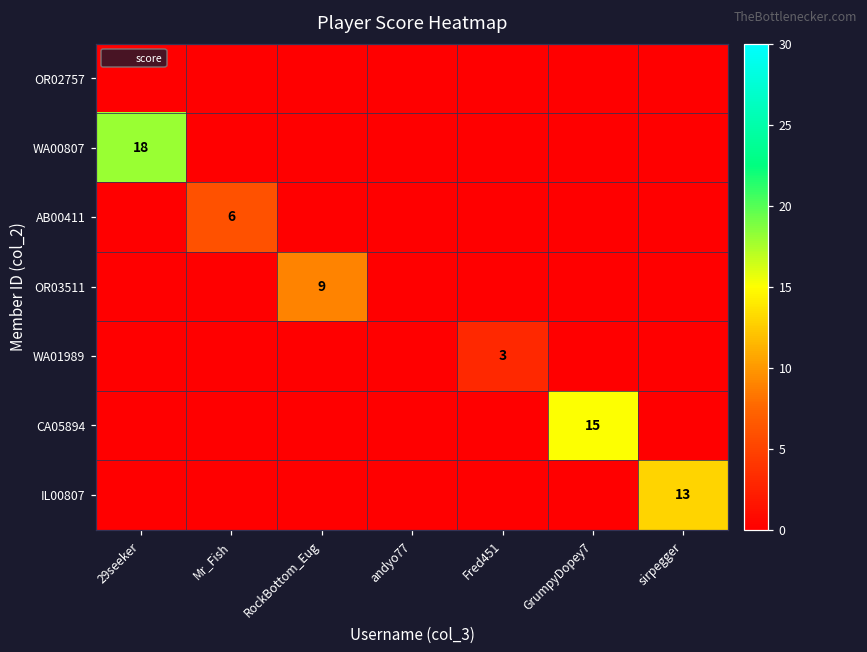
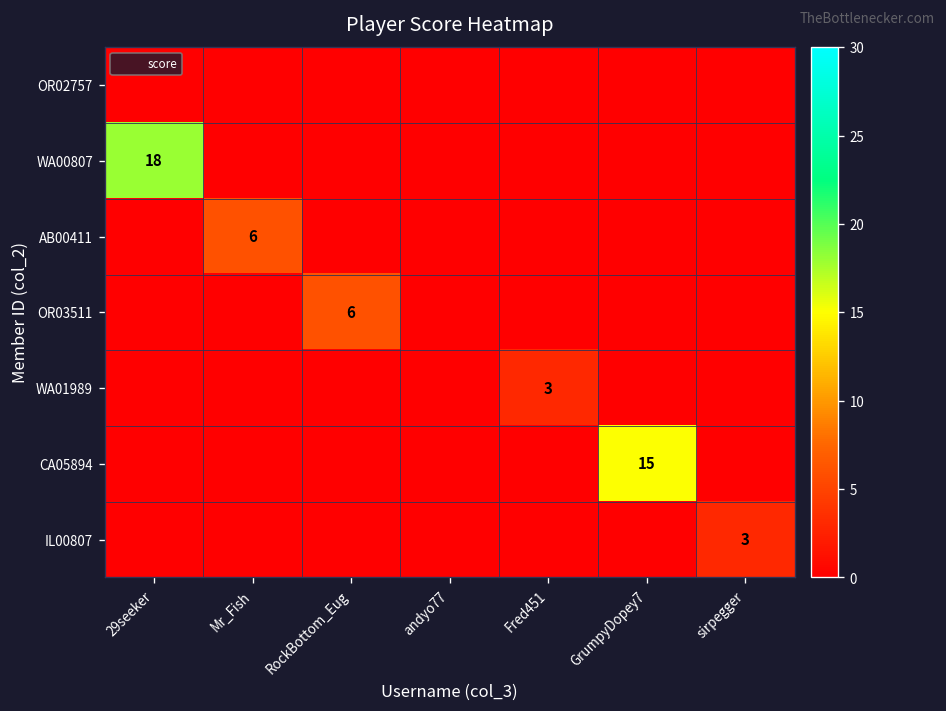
OR03511, RockBottom_Eug: 9 -> 6
IL00807, sirpegger: 13 -> 3
